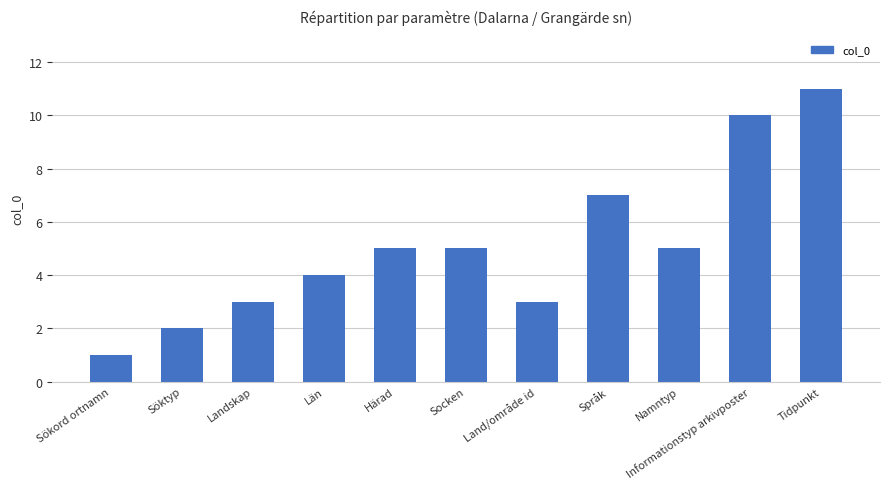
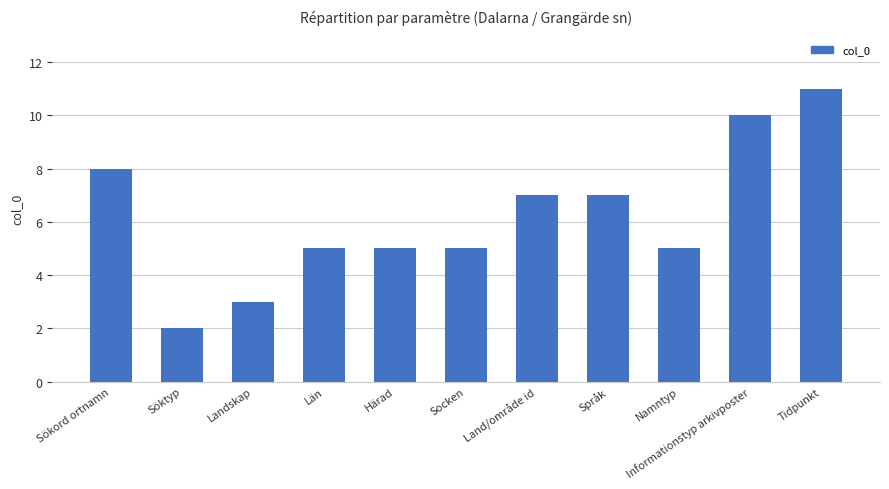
Sökord ortnamn: 1 -> 8
Län: 4 -> 5
Land/område id: 3 -> 7
